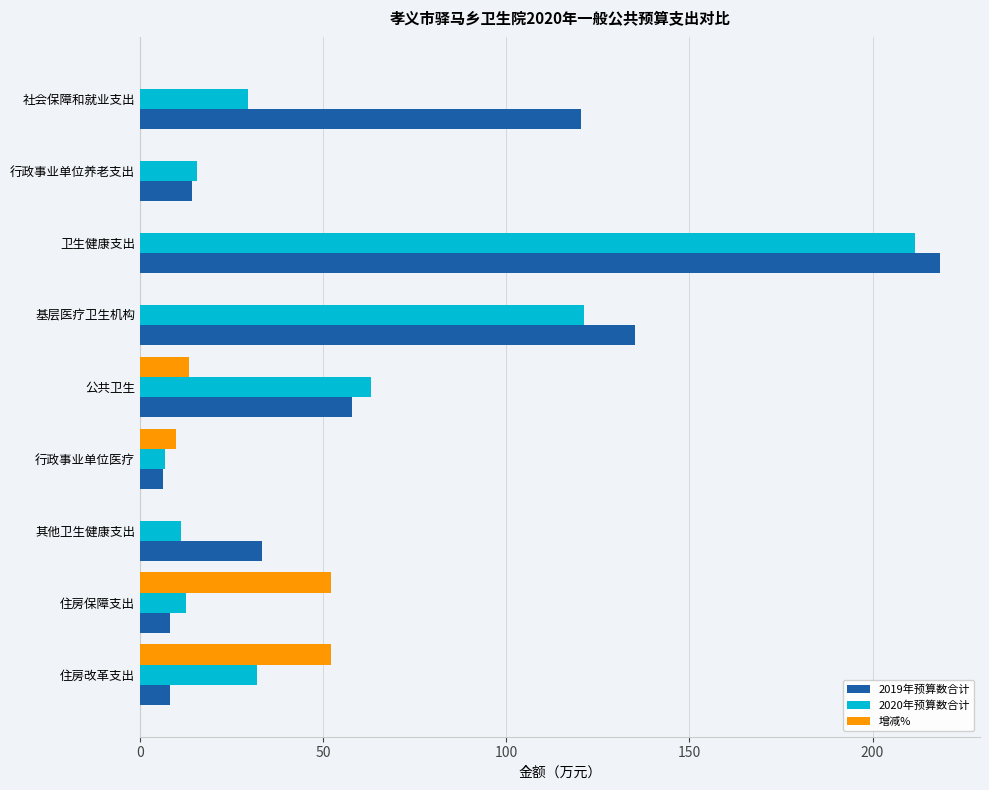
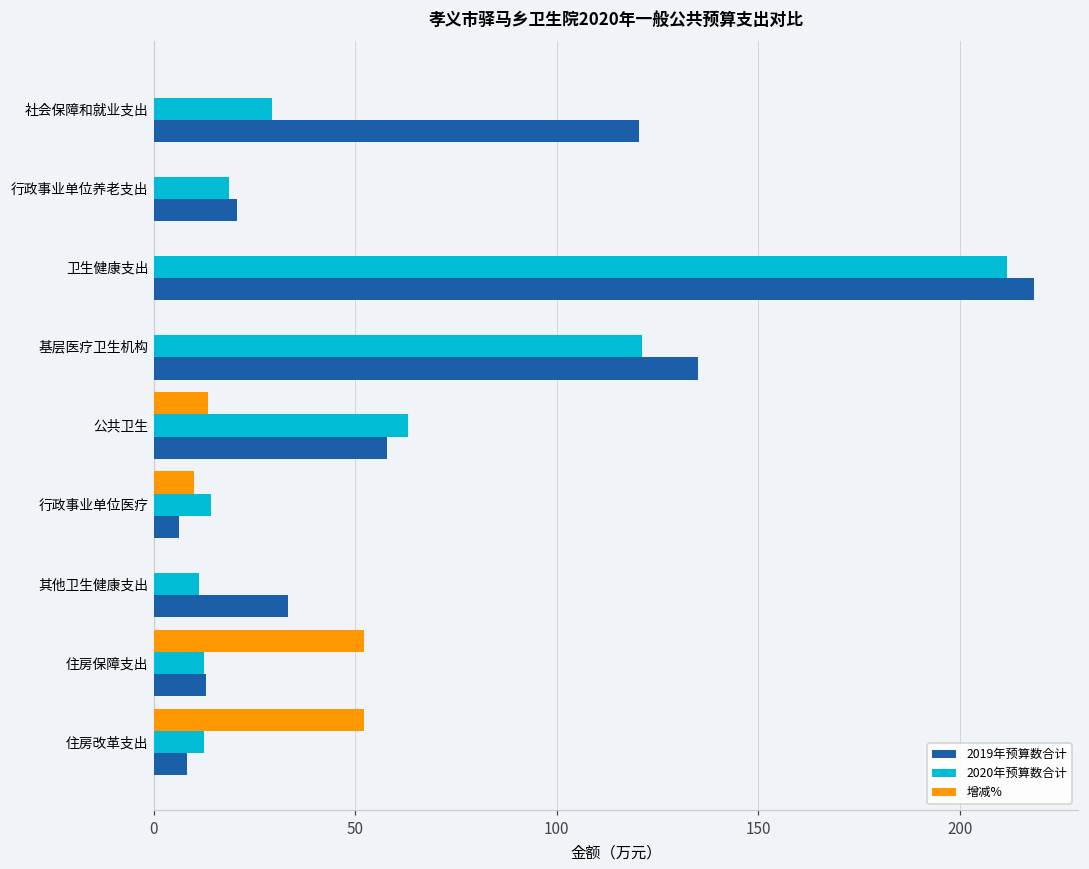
2020年预算数合计, 行政事业单位养老支出: 16 -> 19
2019年预算数合计, 行政事业单位养老支出: 14 -> 21
2020年预算数合计, 行政事业单位医疗: 7 -> 14
2019年预算数合计, 住房保障支出: 8 -> 13
2020年预算数合计, 住房改革支出: 32 -> 13
